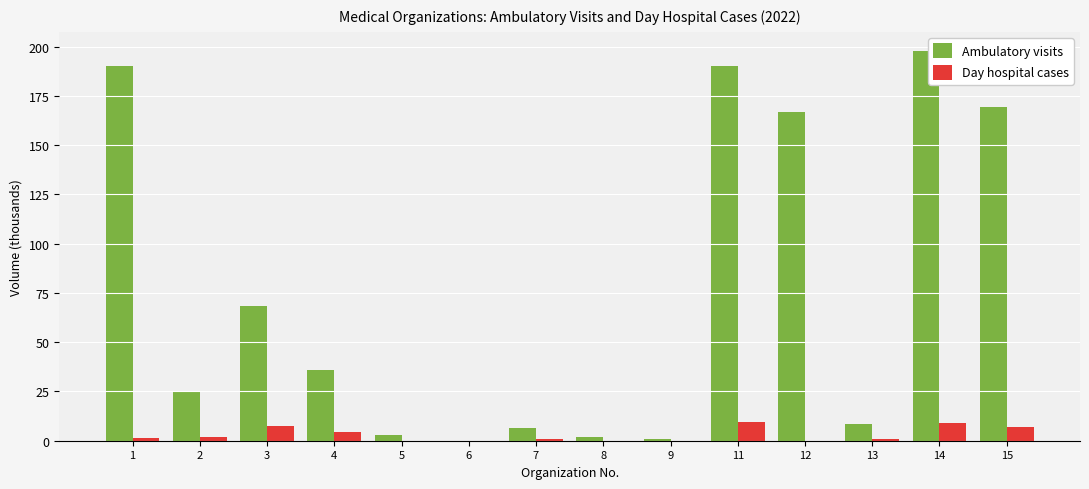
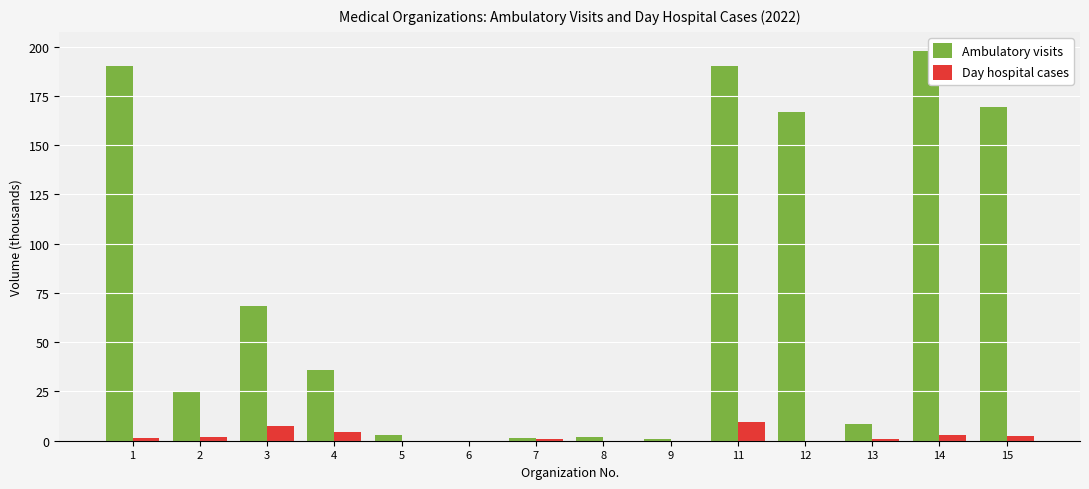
Ambulatory visits, 7: 7 -> 1
Day hospital cases, 14: 9 -> 3
Day hospital cases, 15: 7 -> 2
